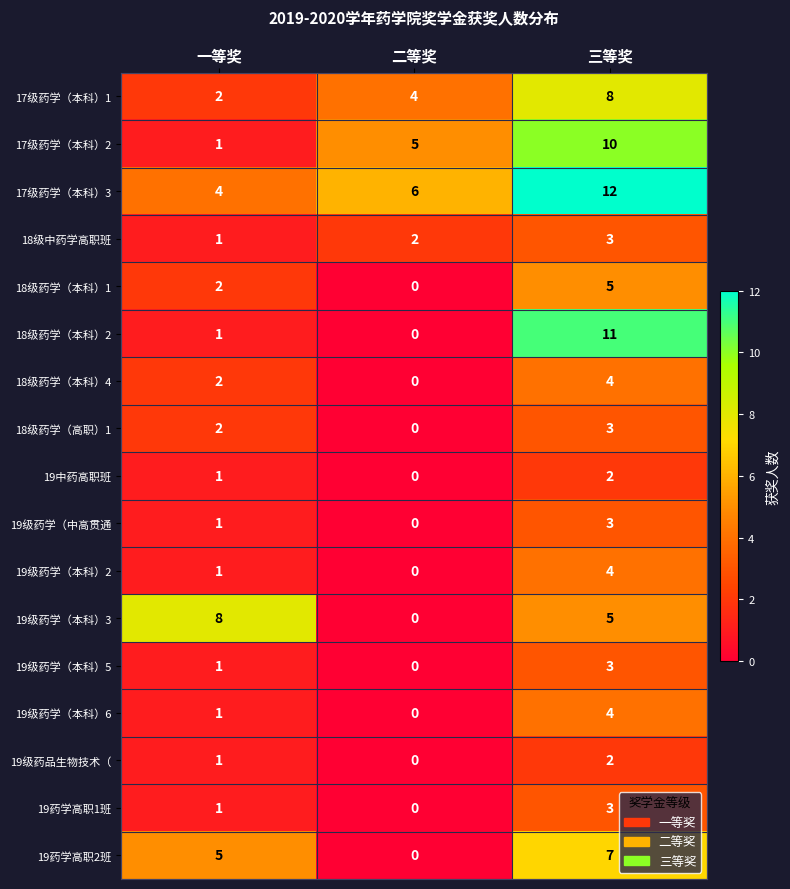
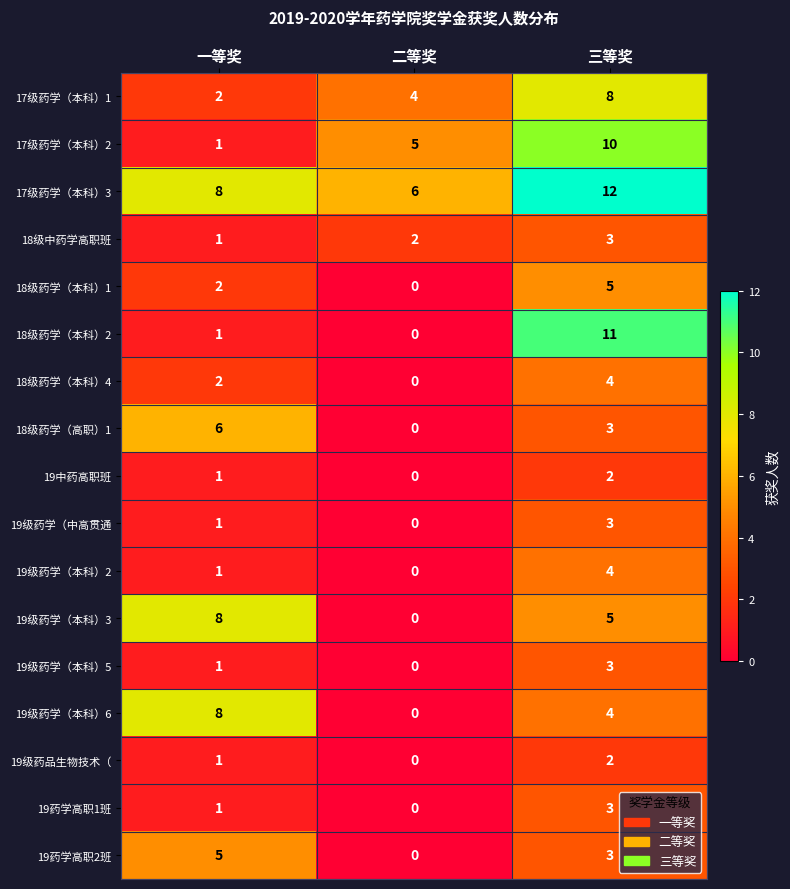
17级药学（本科）3, 一等奖: 4 -> 8
18级药学（高职）1, 一等奖: 2 -> 6
19级药学（本科）6, 一等奖: 1 -> 8
19药学高职2班, 三等奖: 7 -> 3
